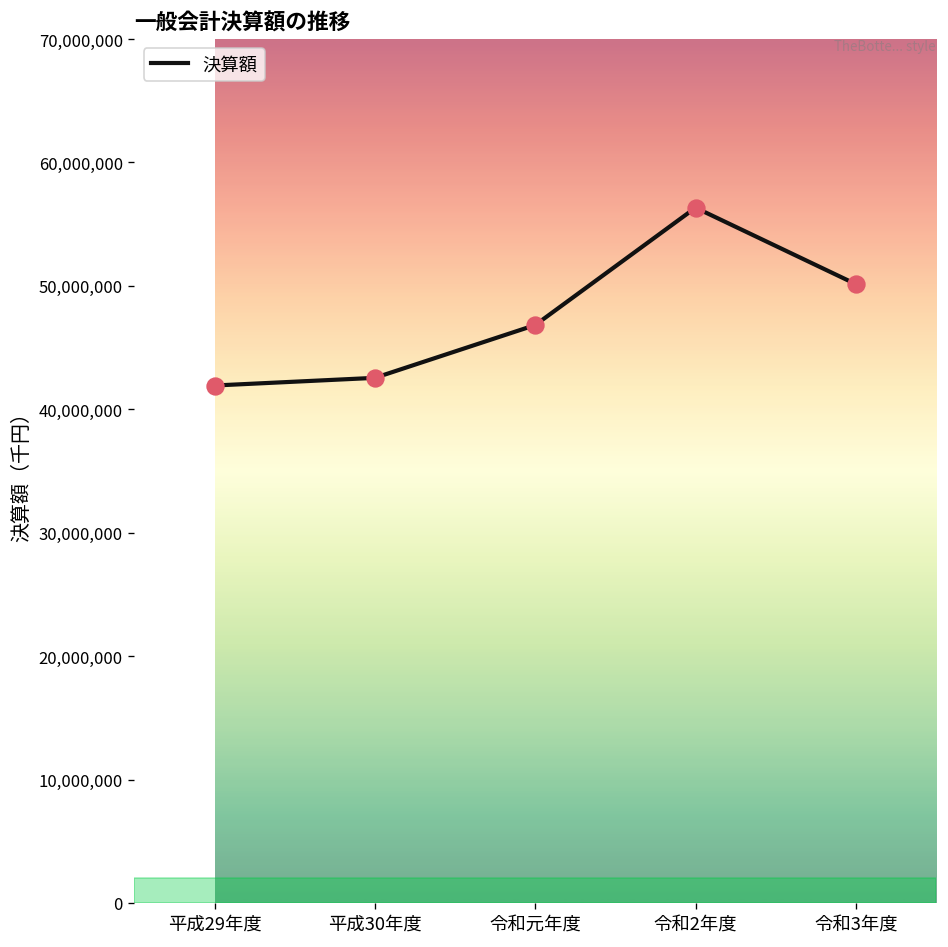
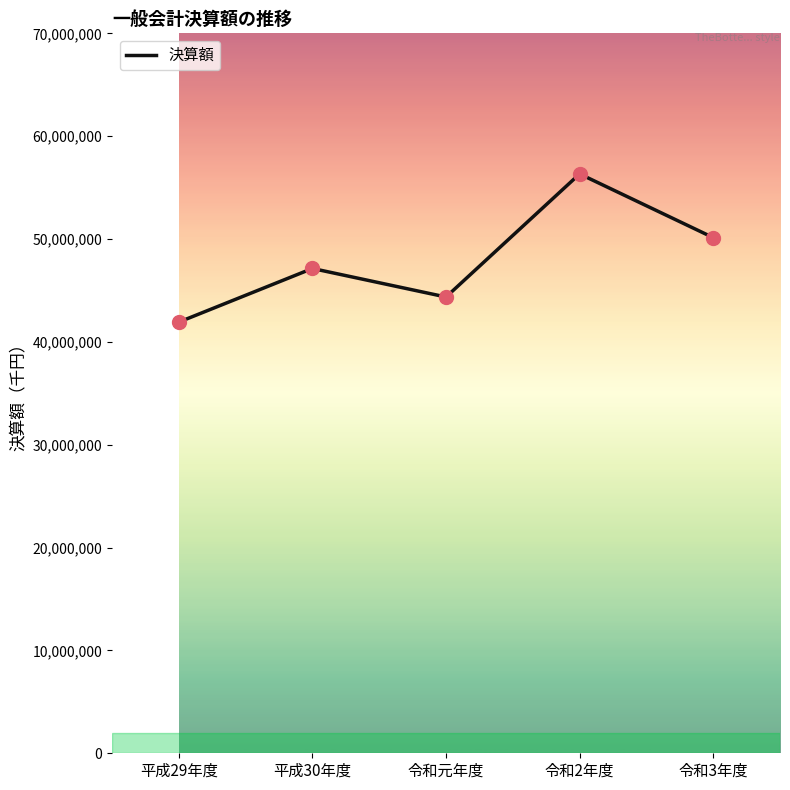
平成30年度: 42,500,000 -> 47,100,000
令和元年度: 46,800,000 -> 44,400,000
